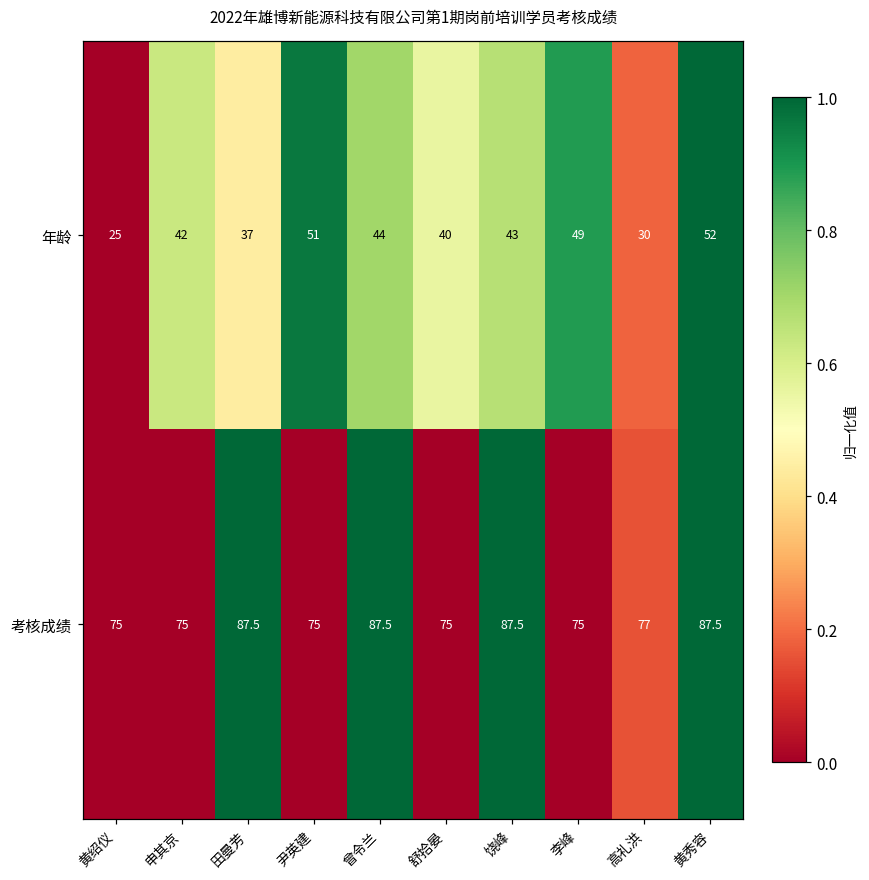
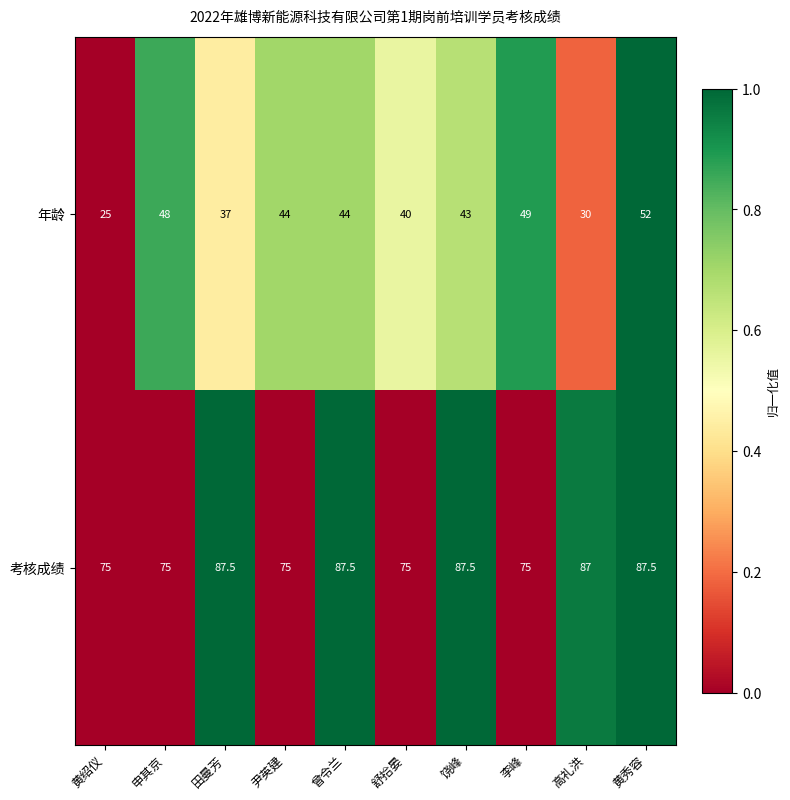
年龄, 申其京: 42 -> 48
年龄, 尹英建: 51 -> 44
考核成绩, 高礼洪: 77 -> 87
